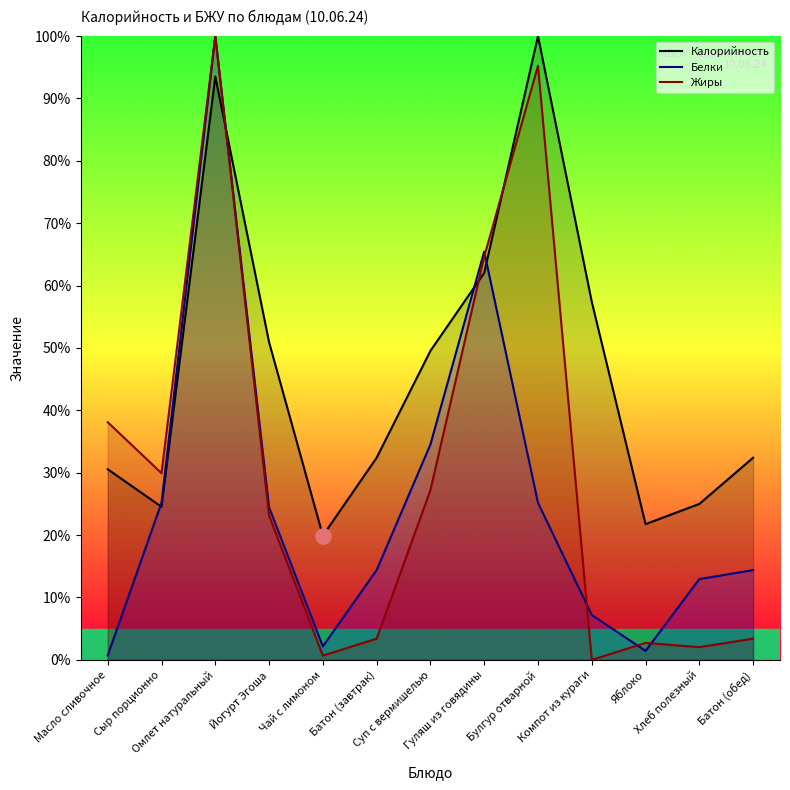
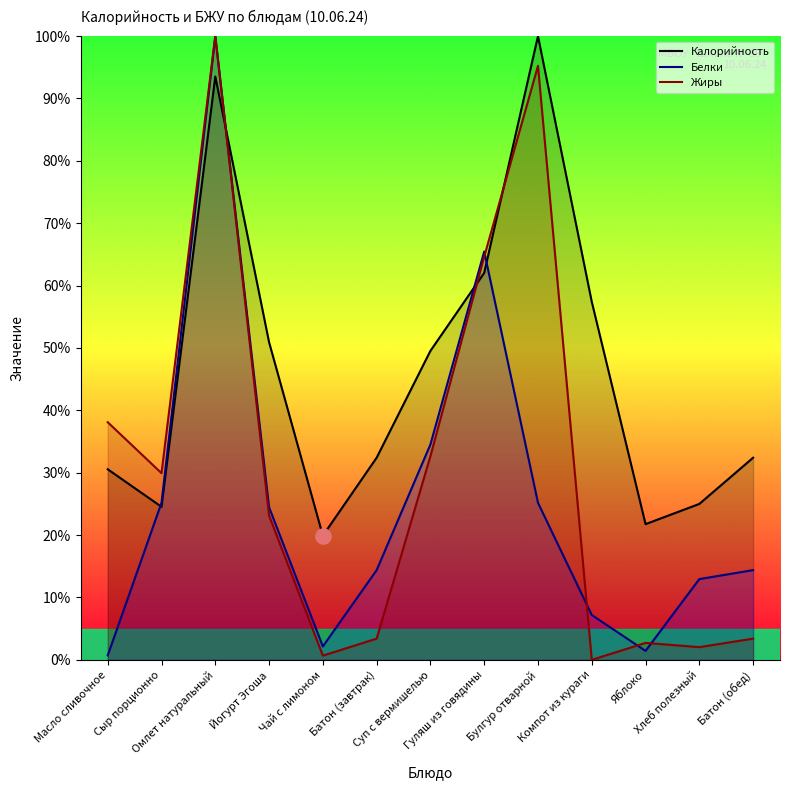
Жиры, Суп с вермишелью: 27% -> 33%
